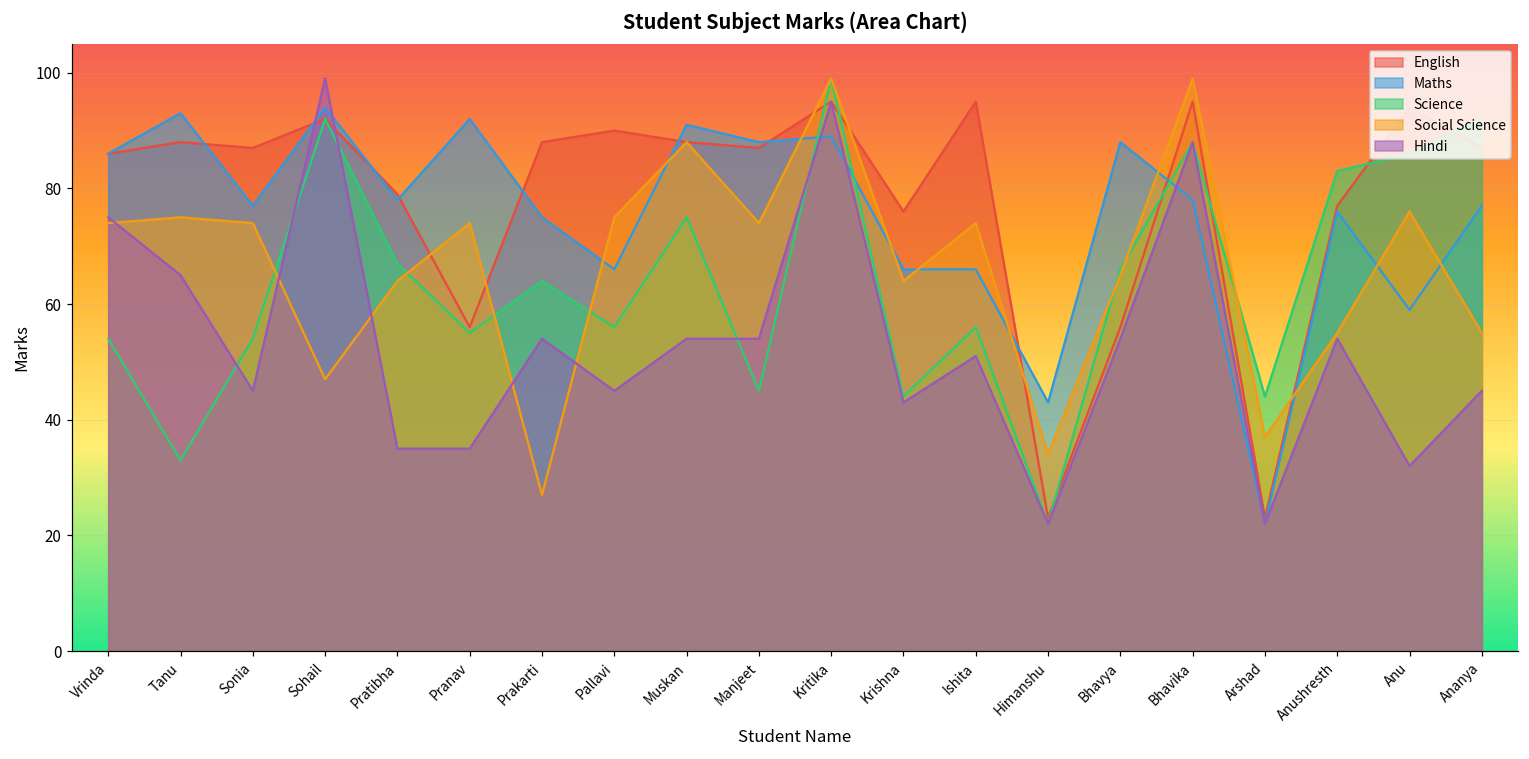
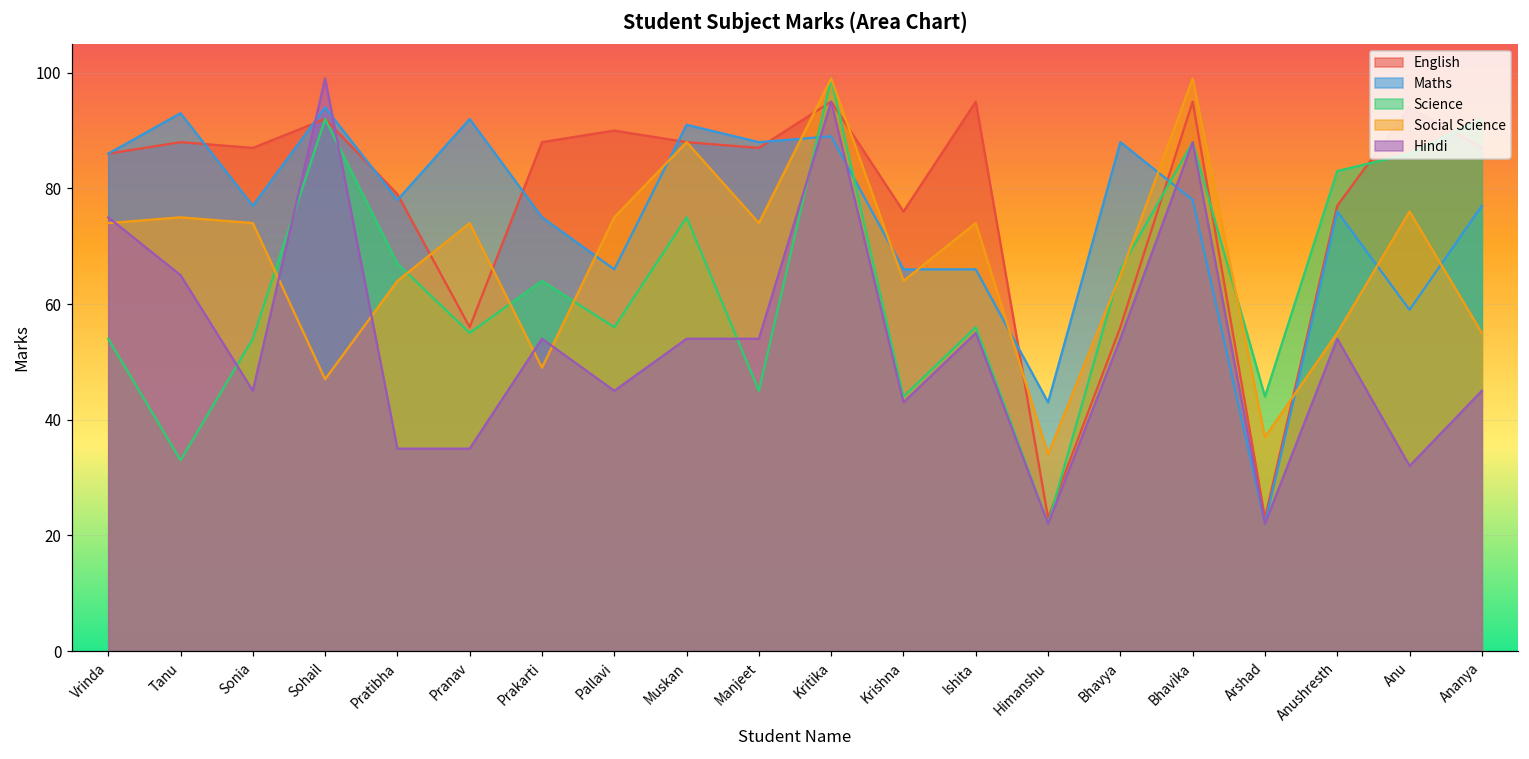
Social Science, Prakarti: 27 -> 49
Hindi, Ishita: 51 -> 55
